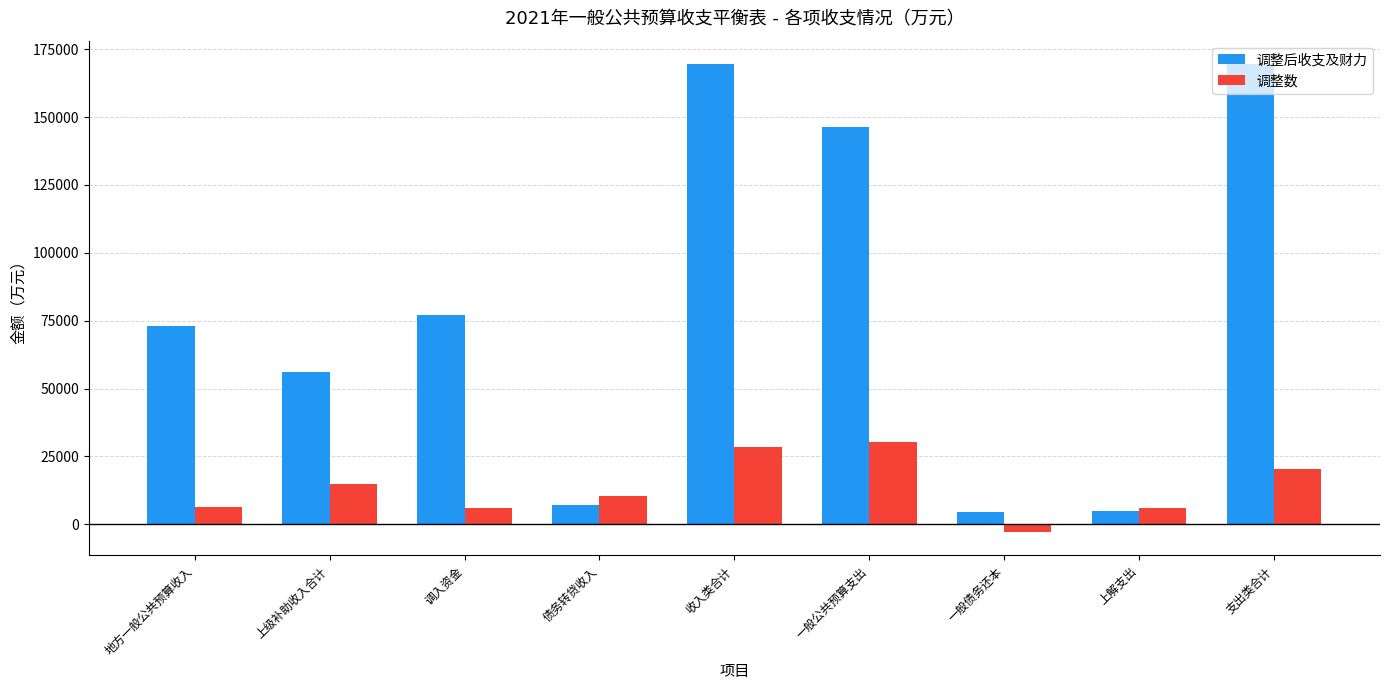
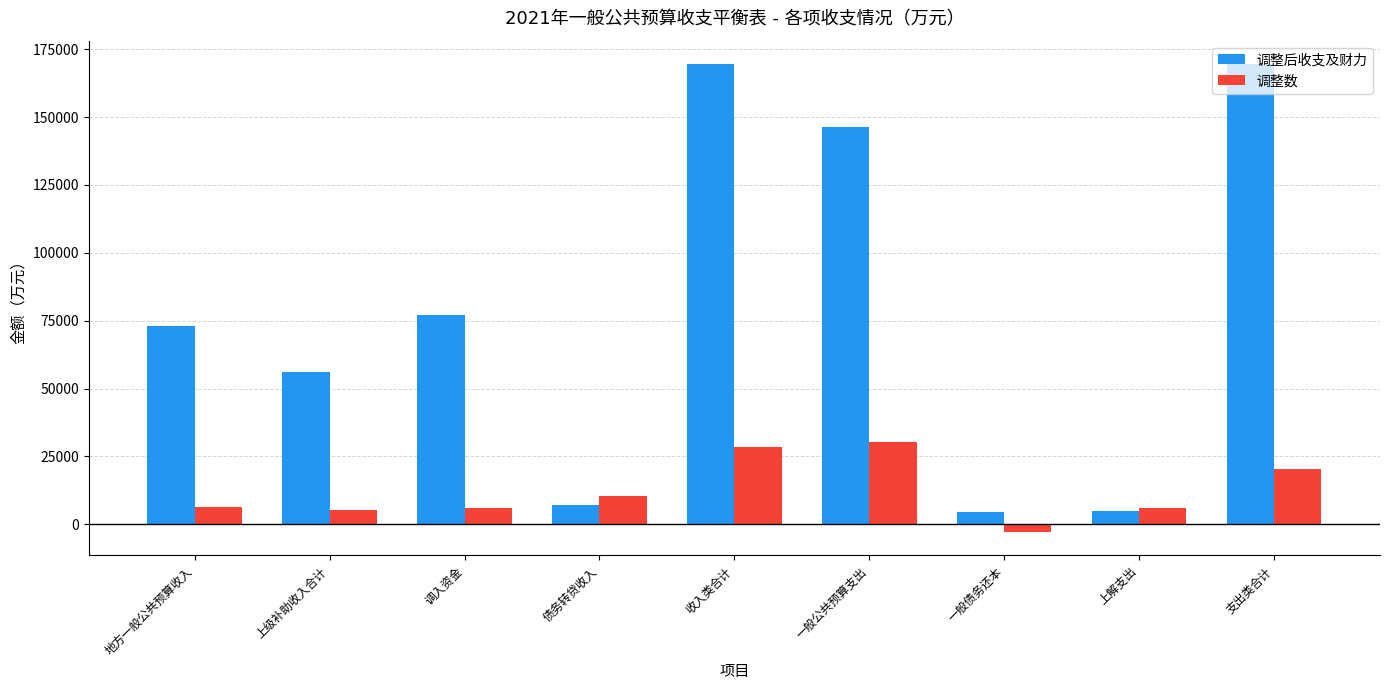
调整数, 上级补助收入合计: 15000 -> 5000
